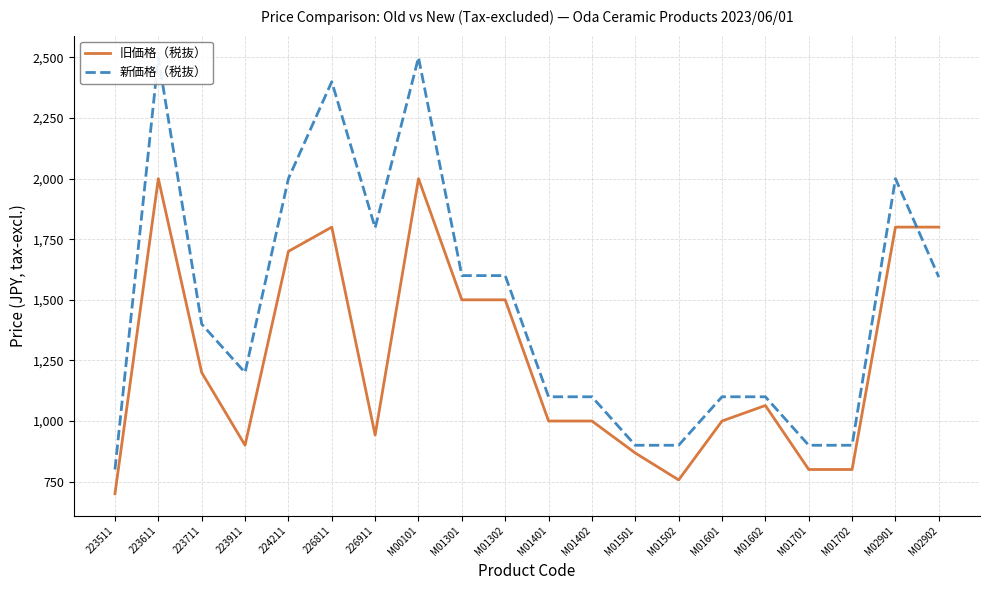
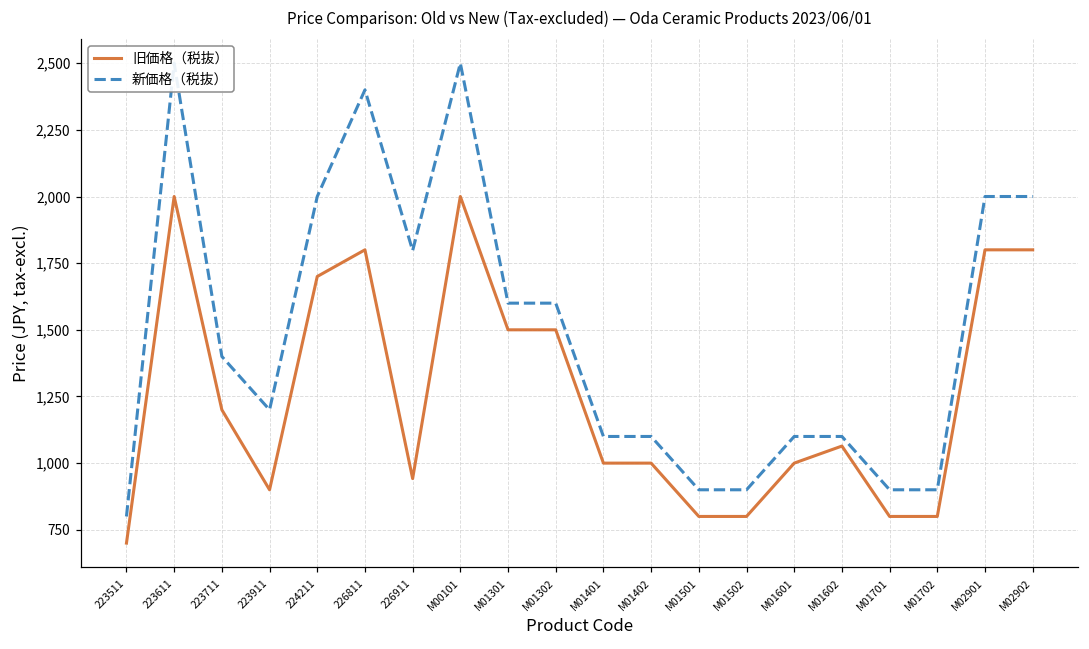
旧価格（税抜）, M01501: 870 -> 800
旧価格（税抜）, M01502: 760 -> 800
新価格（税抜）, M02902: 1,590 -> 2,000
